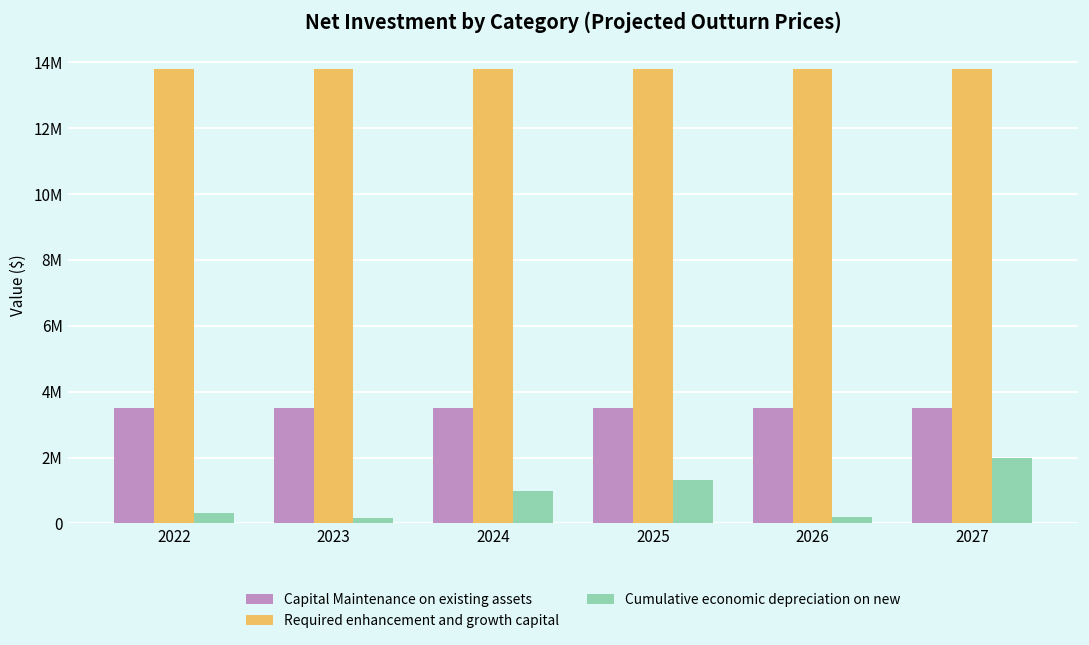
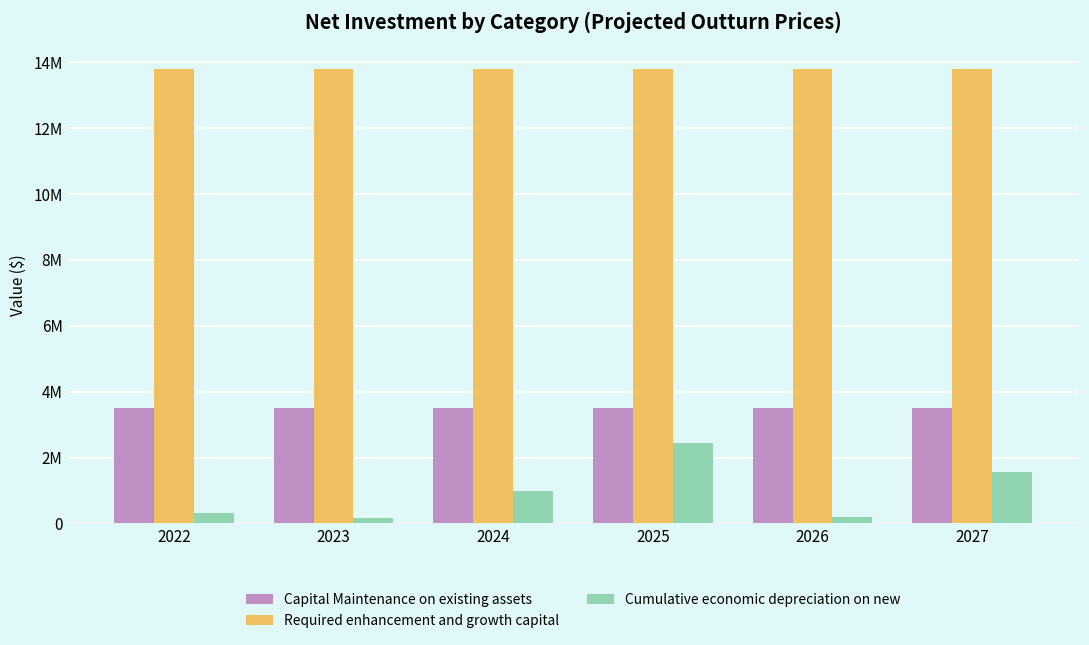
Cumulative economic depreciation on new, 2025: 1300000 -> 2400000
Cumulative economic depreciation on new, 2027: 2000000 -> 1600000
